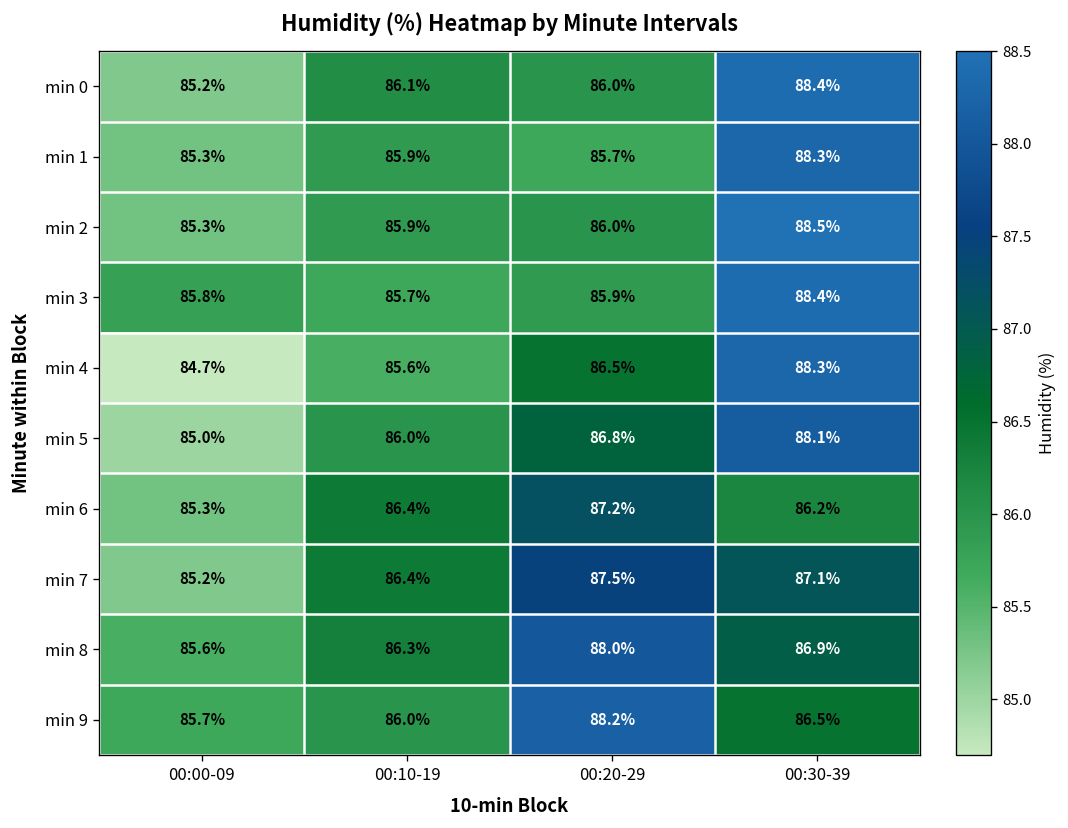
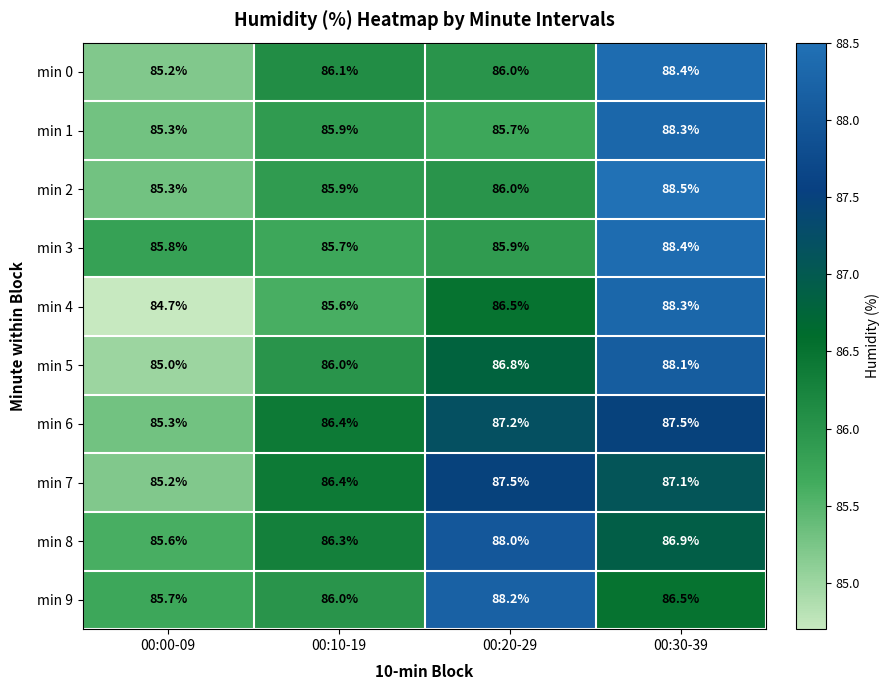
min 6, 00:30-39: 86.2% -> 87.5%
